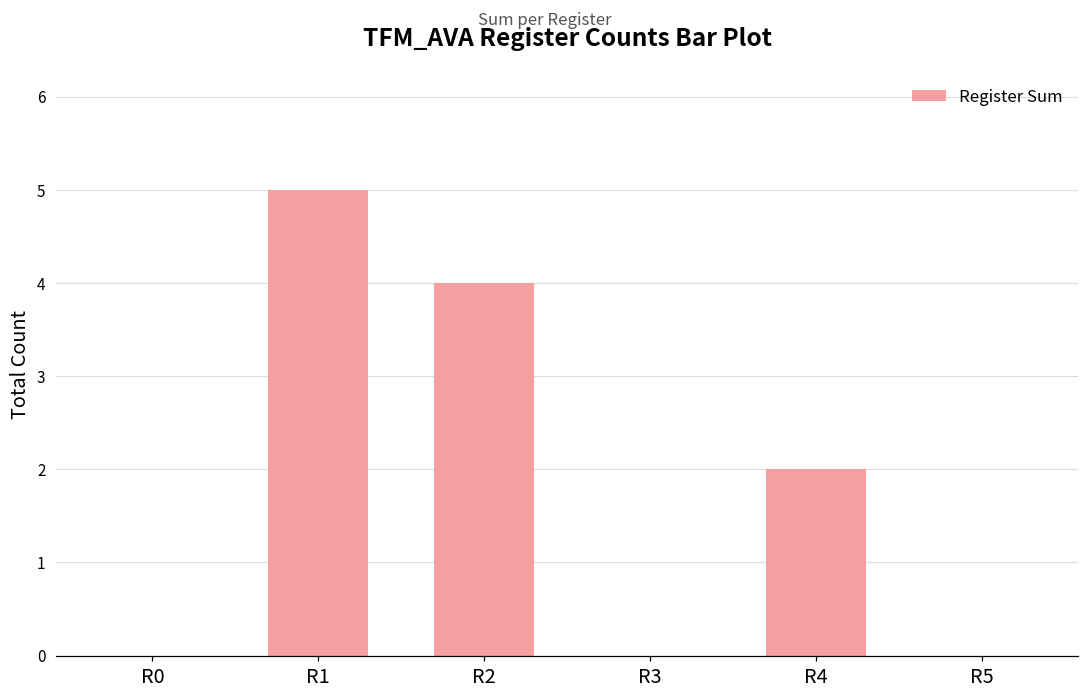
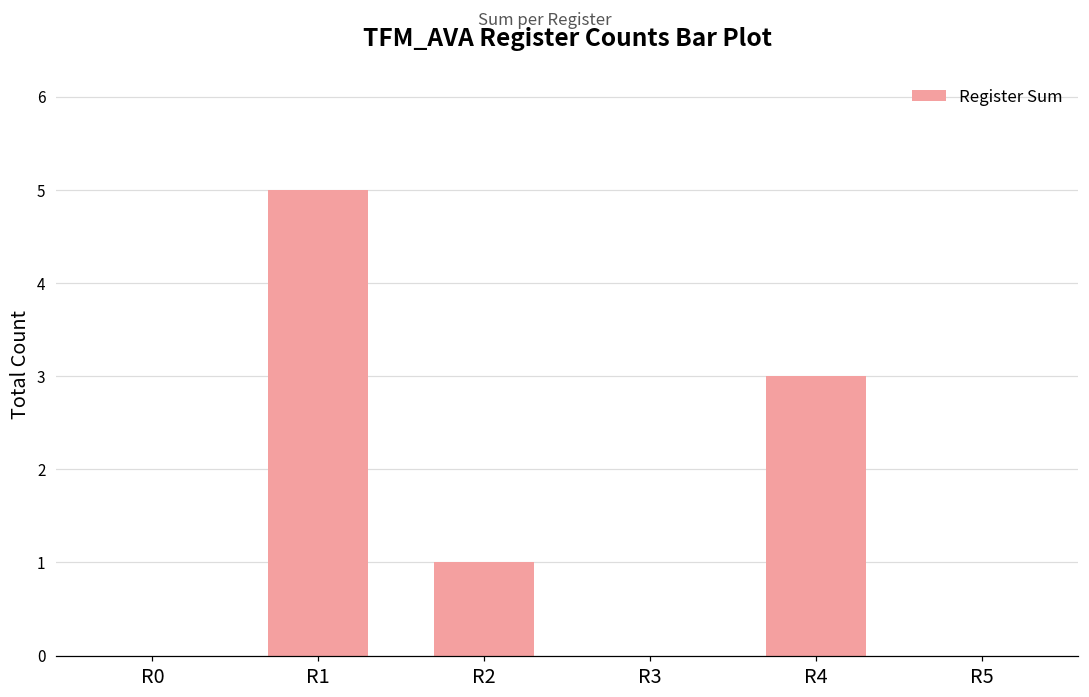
R2: 4 -> 1
R4: 2 -> 3
